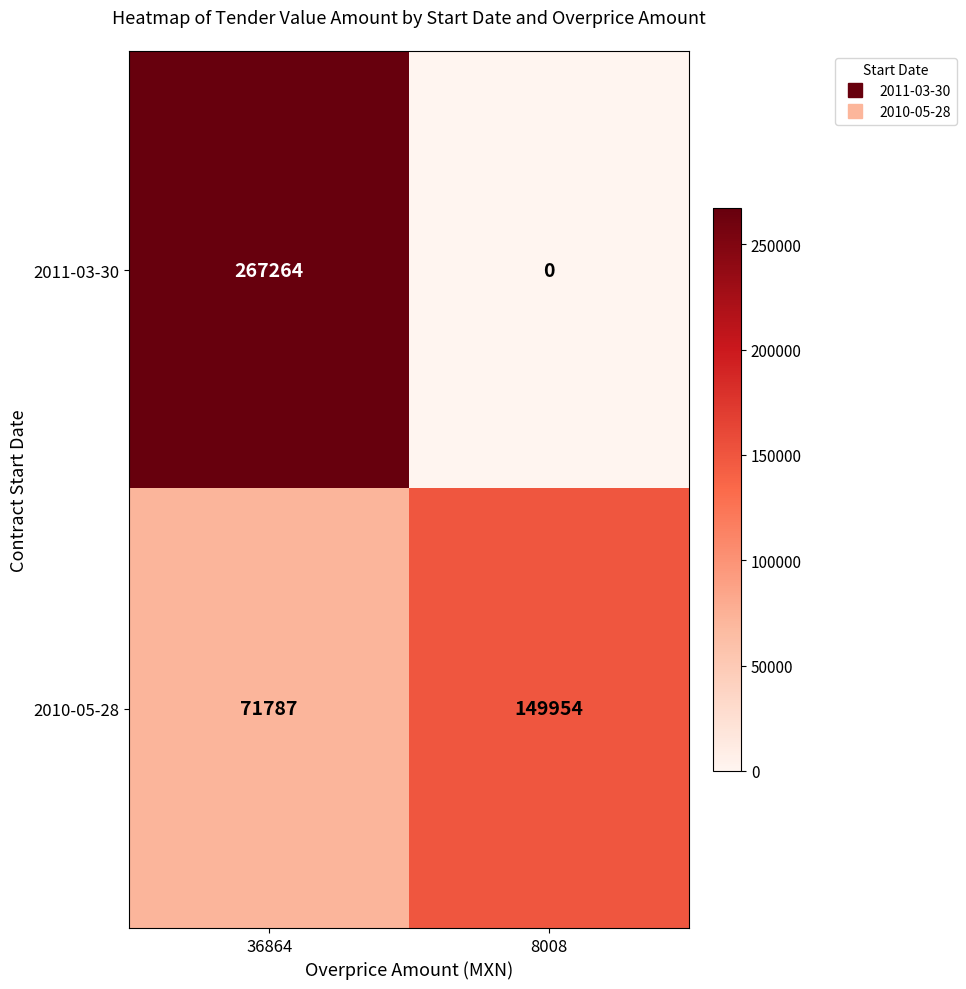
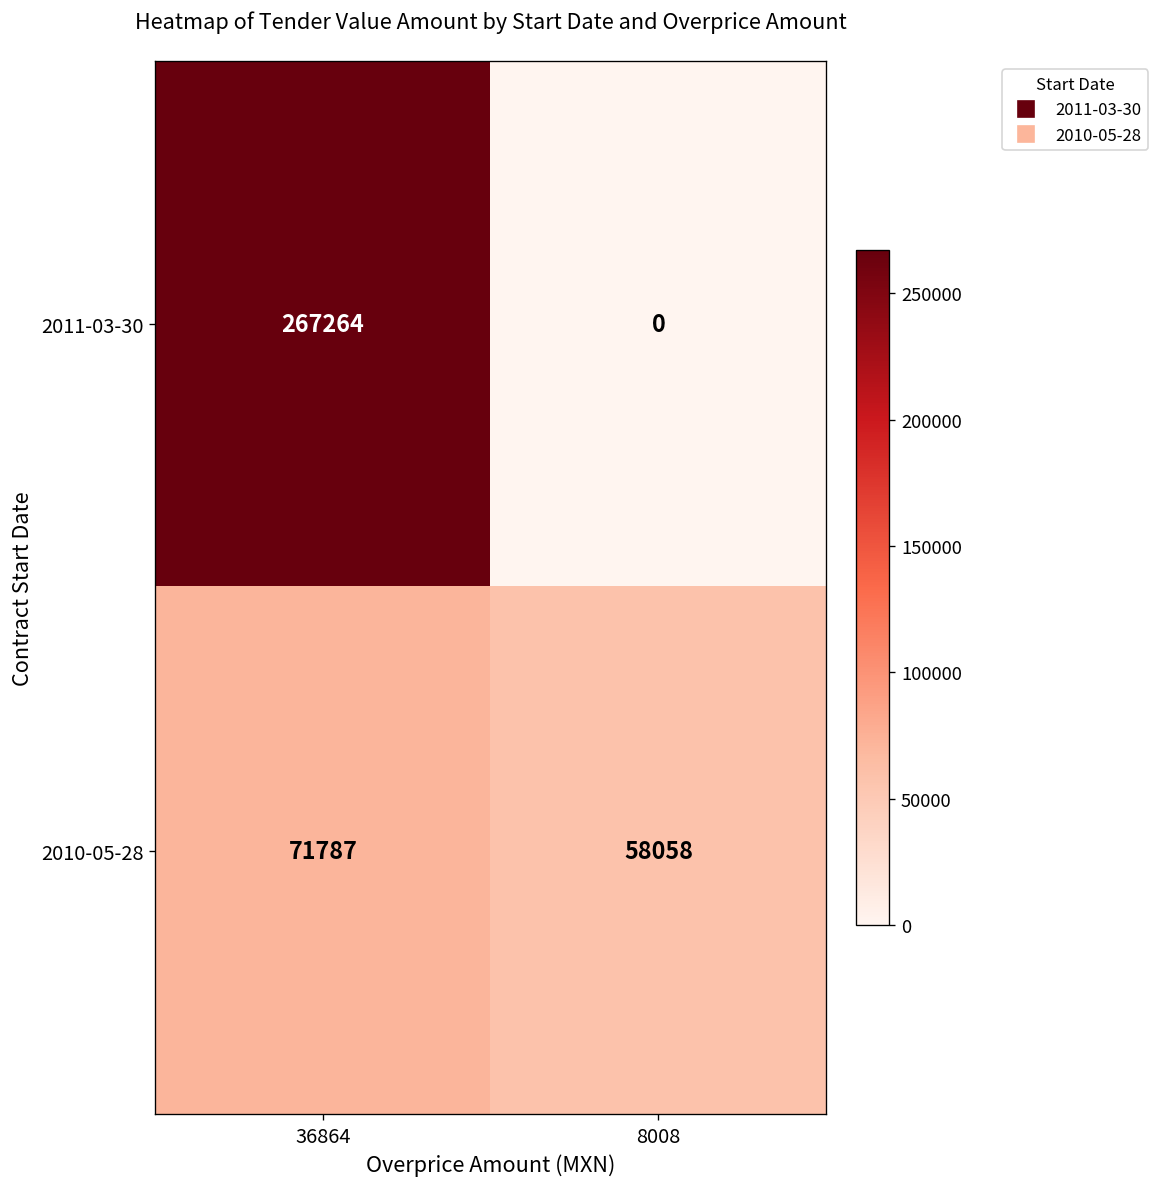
2010-05-28, 8008: 149954 -> 58058
